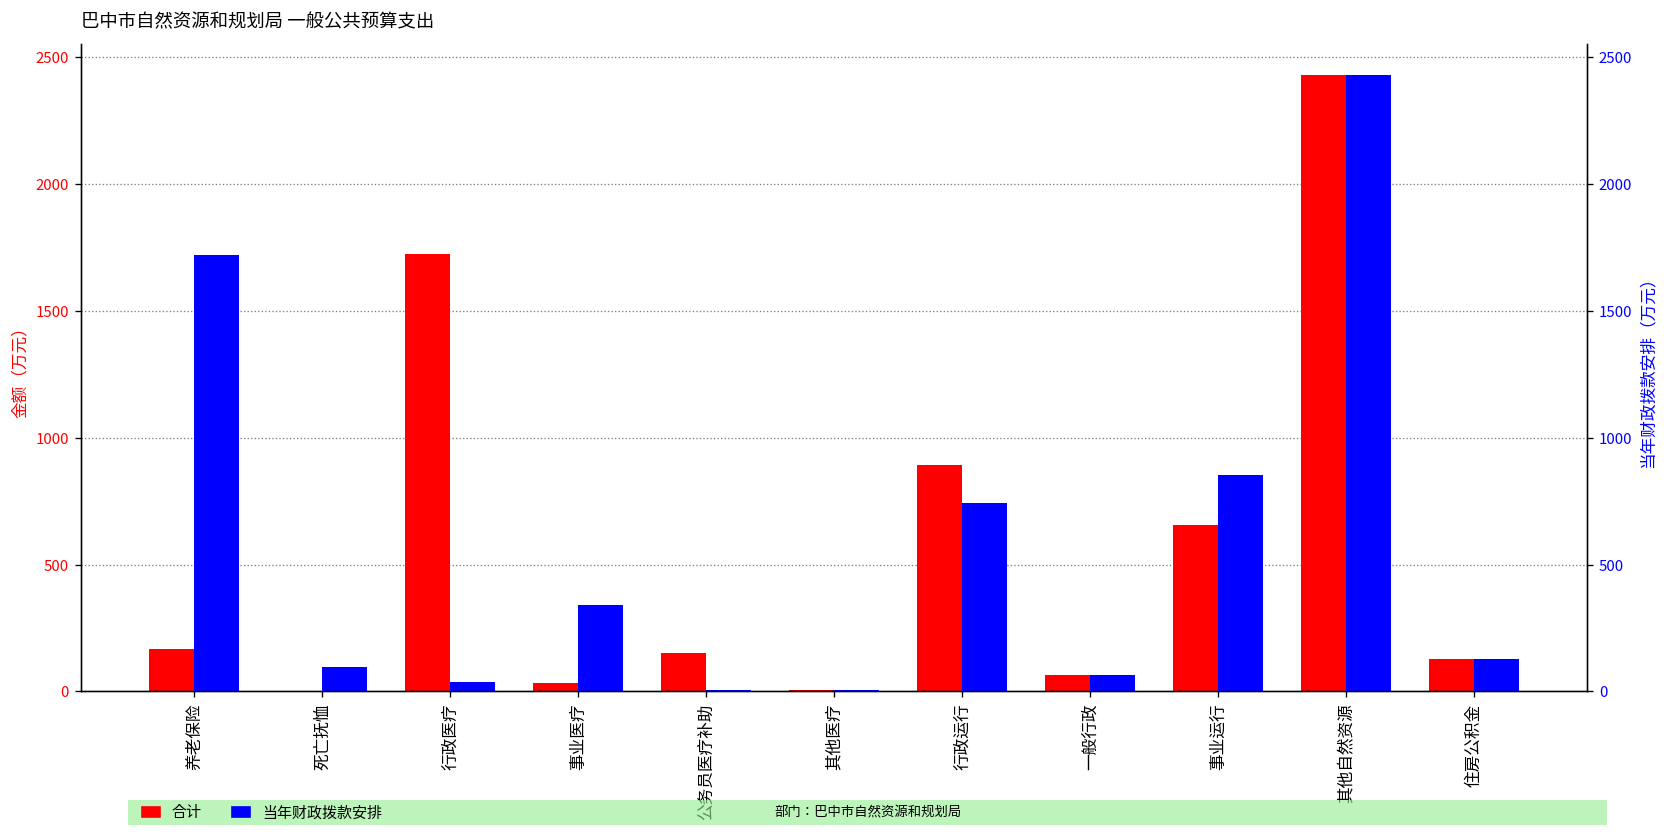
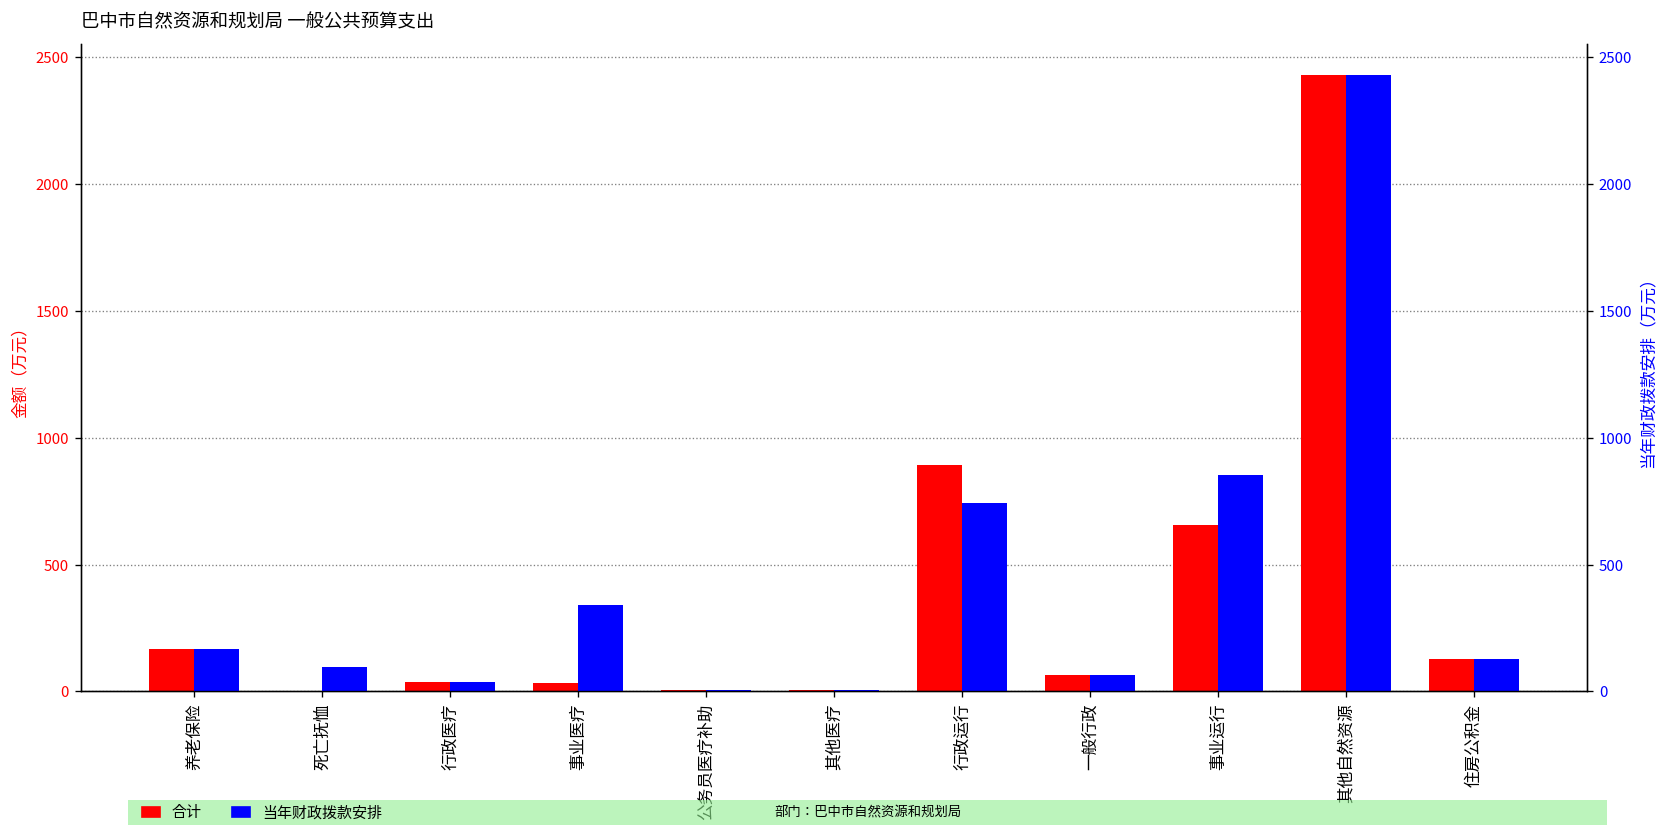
合计, 行政医疗: 1730 -> 40
合计, 公务员医疗补助: 150 -> 10
当年财政拨款安排, 养老保险: 1720 -> 170
